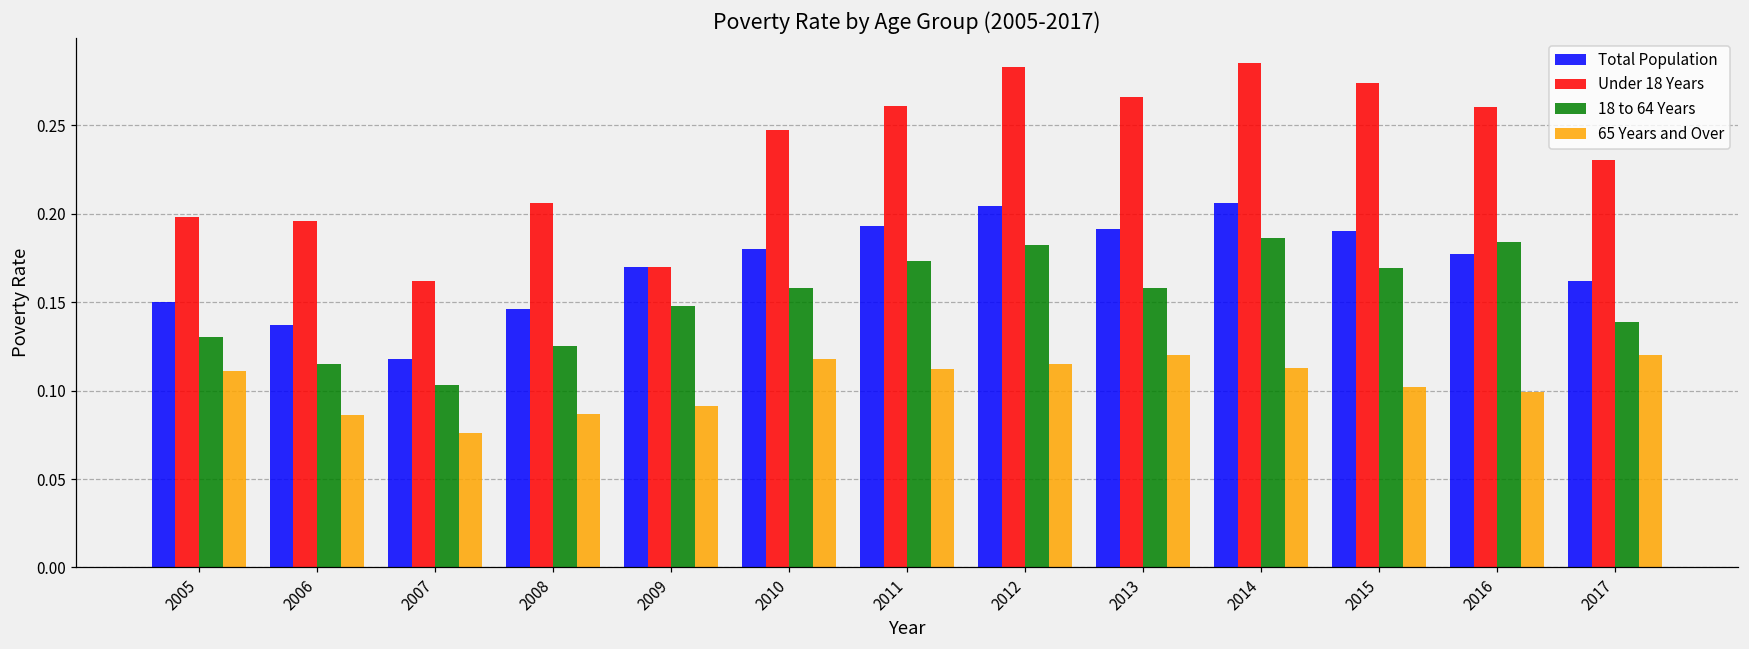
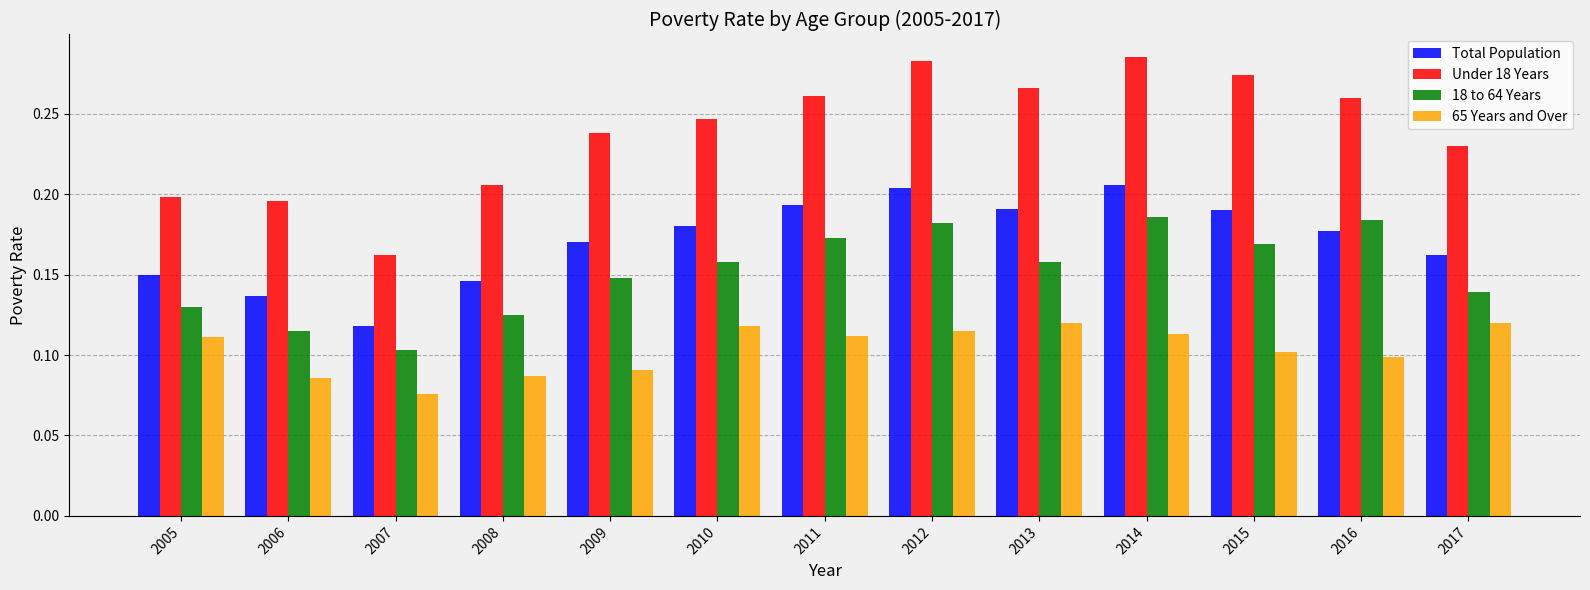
Under 18 Years, 2009: 0.170 -> 0.238
